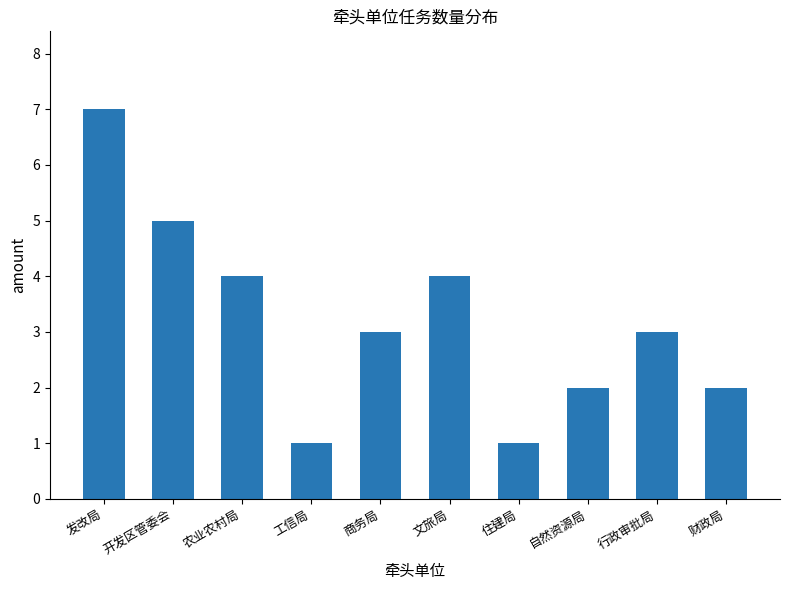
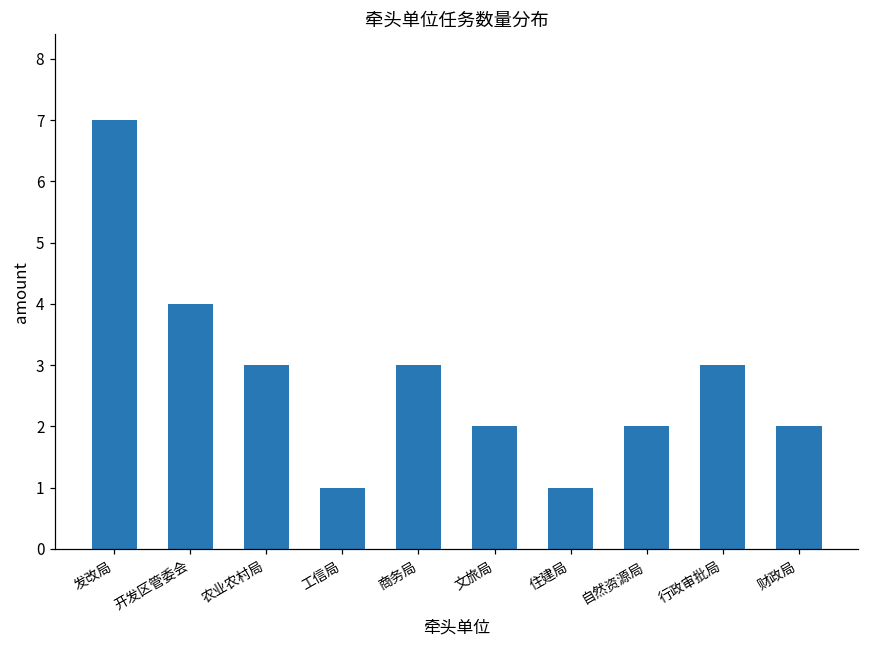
开发区管委会: 5 -> 4
农业农村局: 4 -> 3
文旅局: 4 -> 2
